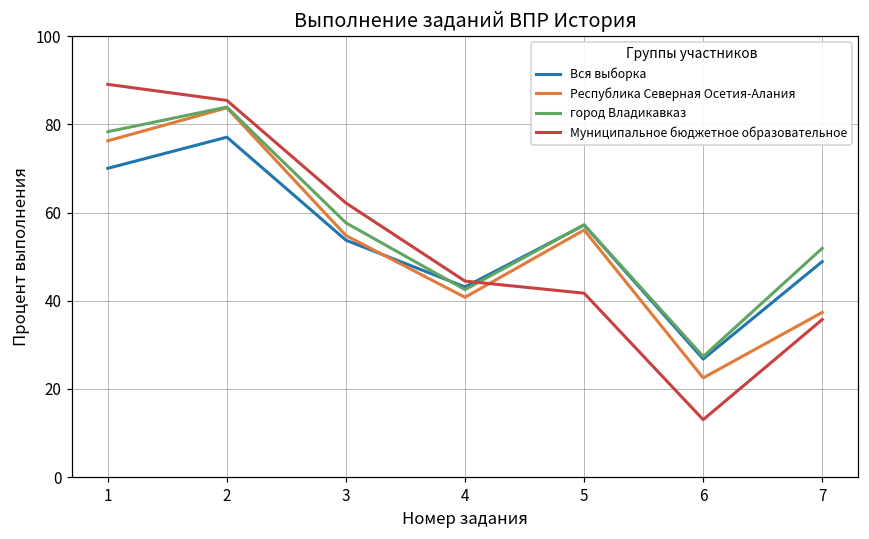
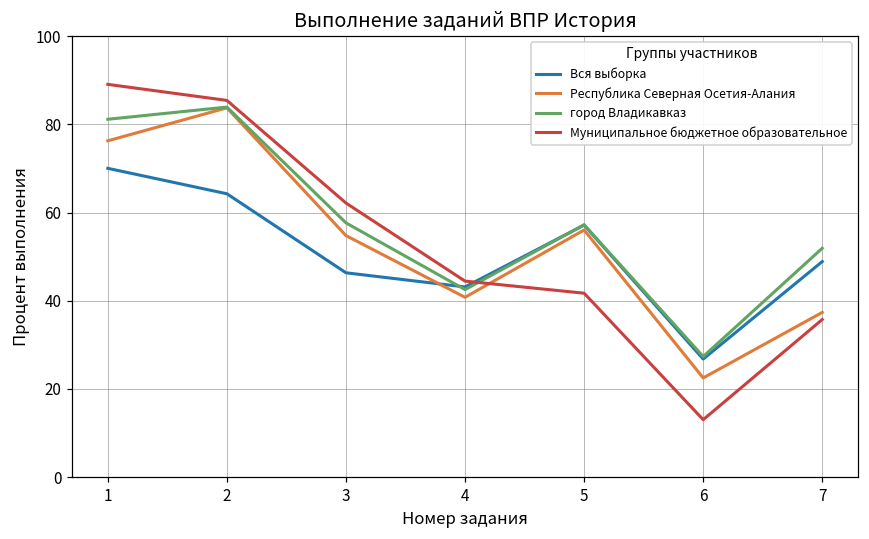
город Владикавказ, 1: 78 -> 81
Вся выборка, 2: 77 -> 64
Вся выборка, 3: 54 -> 46
